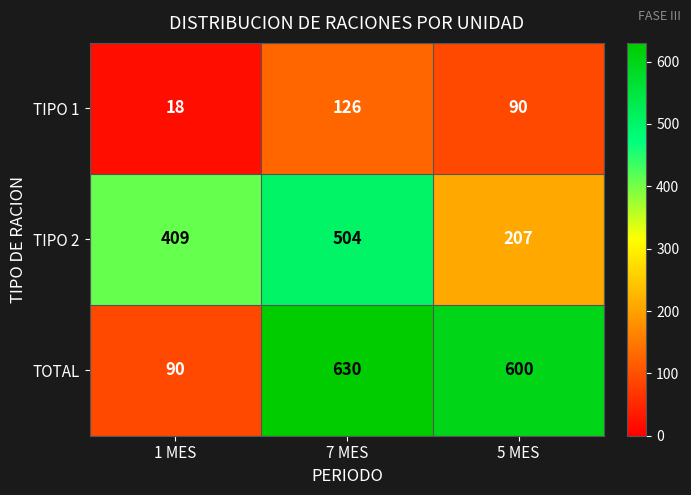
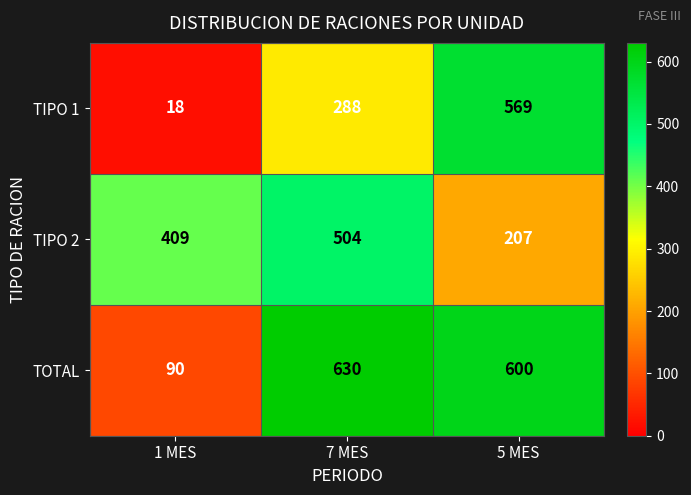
TIPO 1, 7 MES: 126 -> 288
TIPO 1, 5 MES: 90 -> 569
